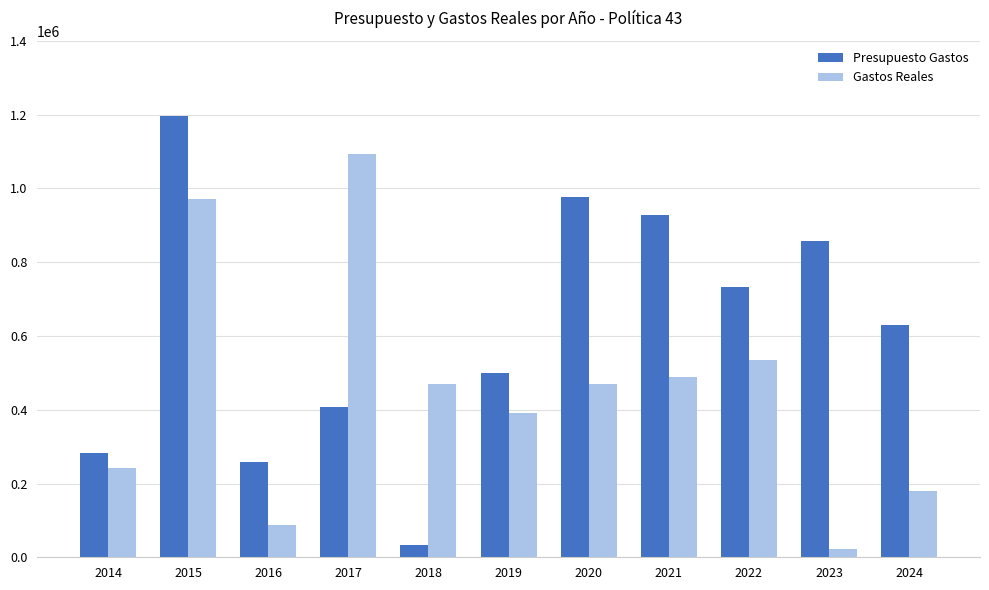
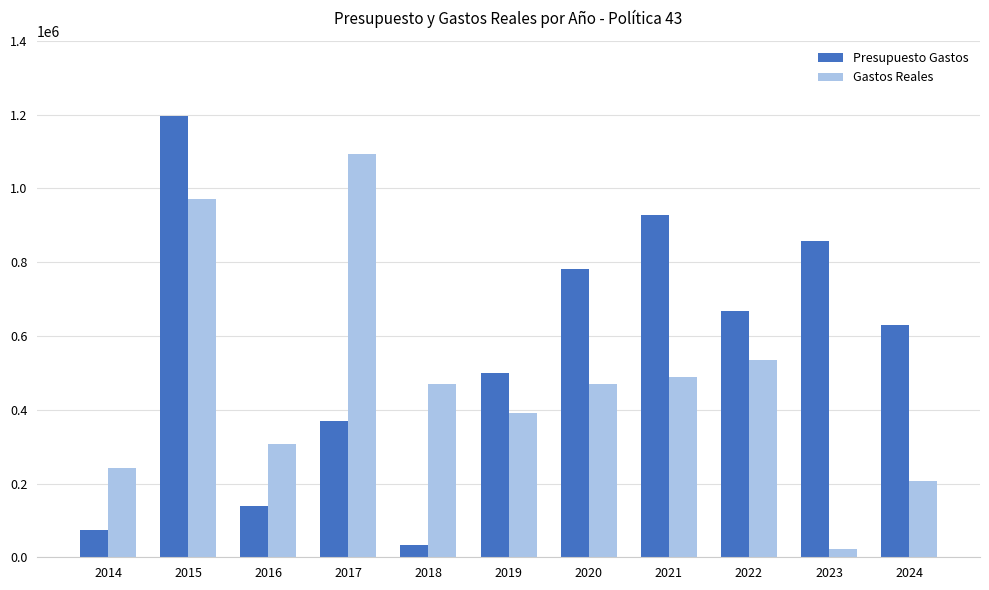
Presupuesto Gastos, 2014: 280000 -> 70000
Presupuesto Gastos, 2016: 260000 -> 140000
Gastos Reales, 2016: 90000 -> 310000
Presupuesto Gastos, 2017: 410000 -> 370000
Presupuesto Gastos, 2020: 980000 -> 780000
Presupuesto Gastos, 2022: 730000 -> 670000
Gastos Reales, 2024: 180000 -> 210000
